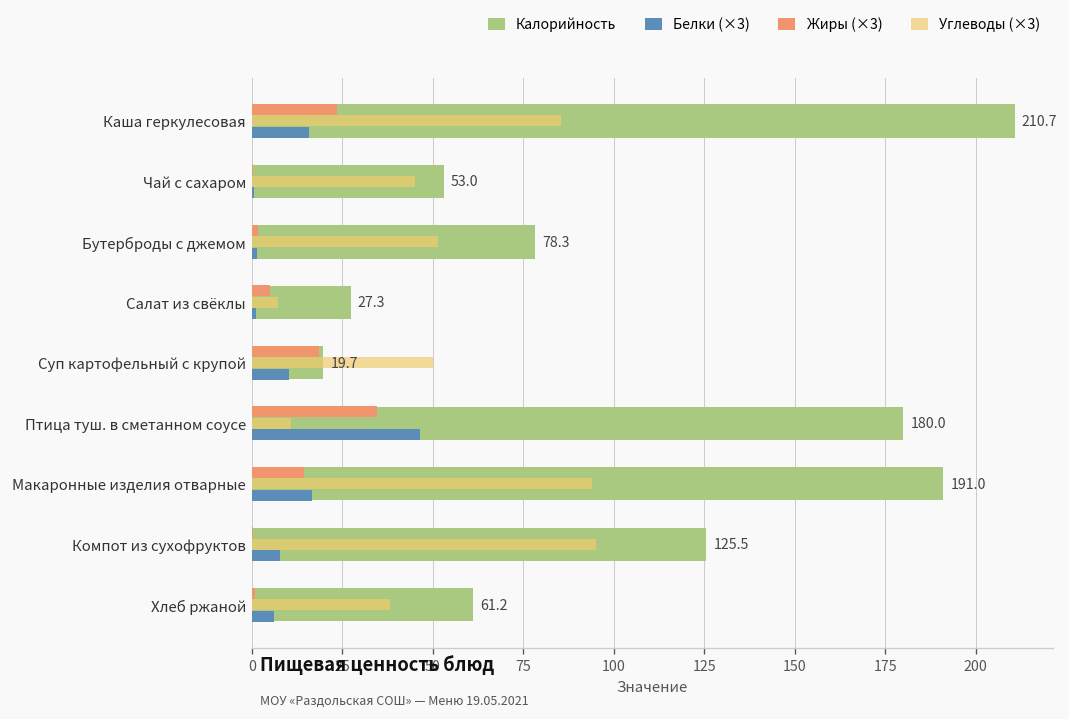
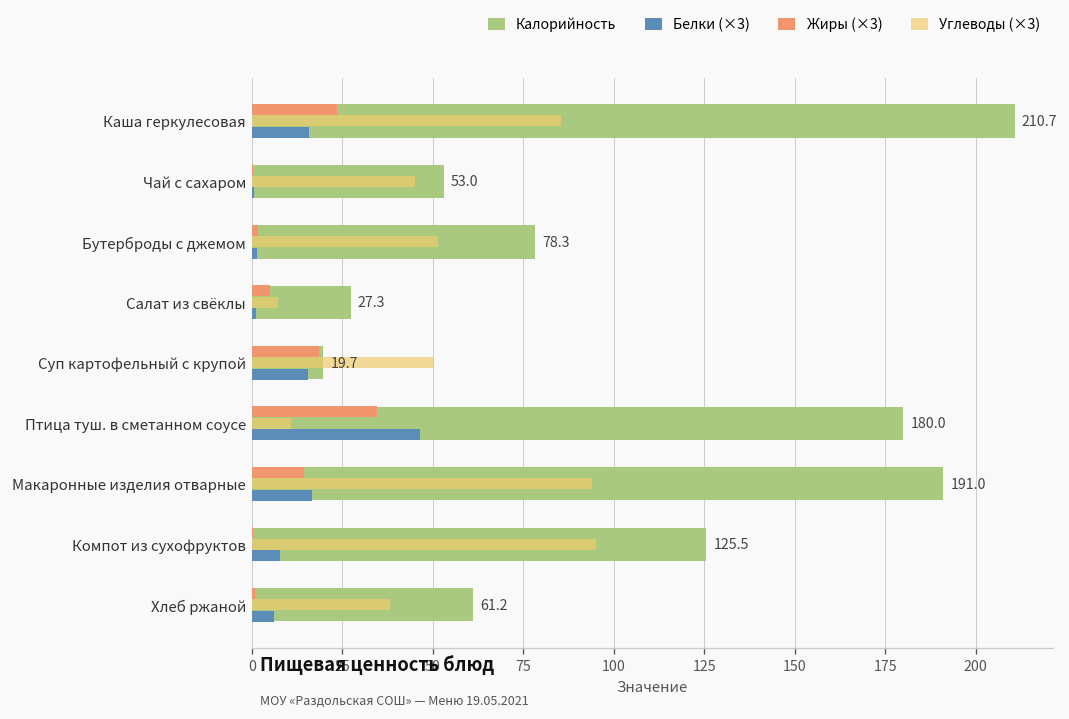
Белки (×3), Суп картофельный с крупой: 10 -> 16
